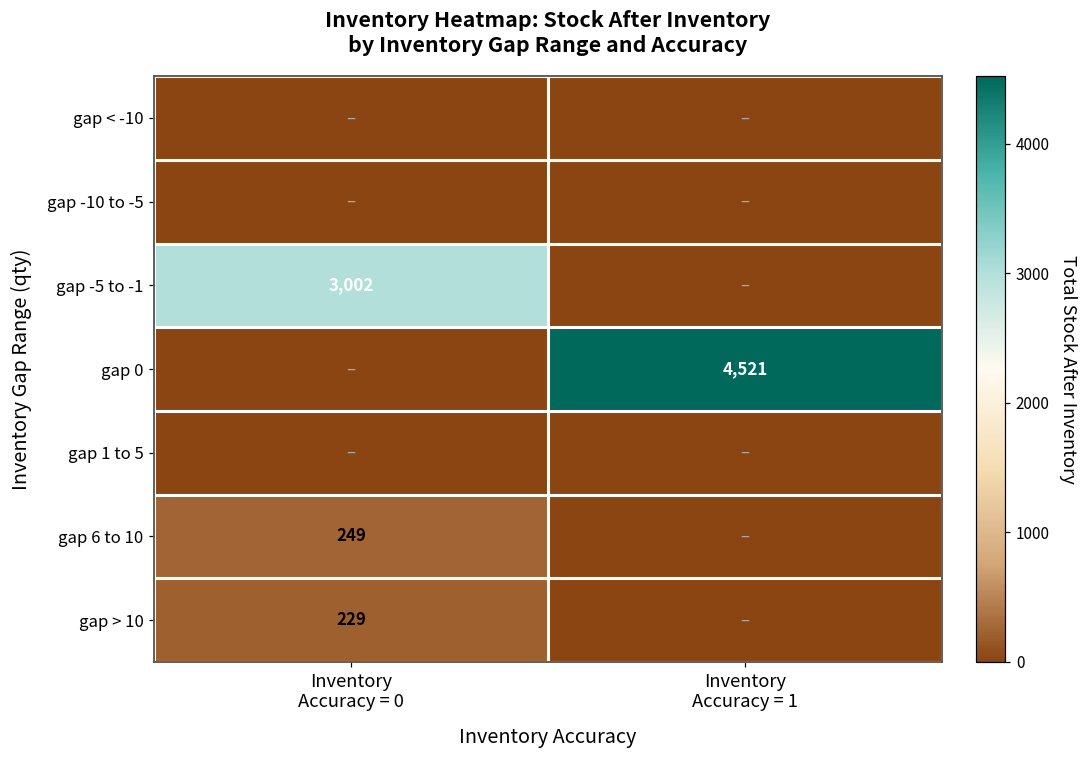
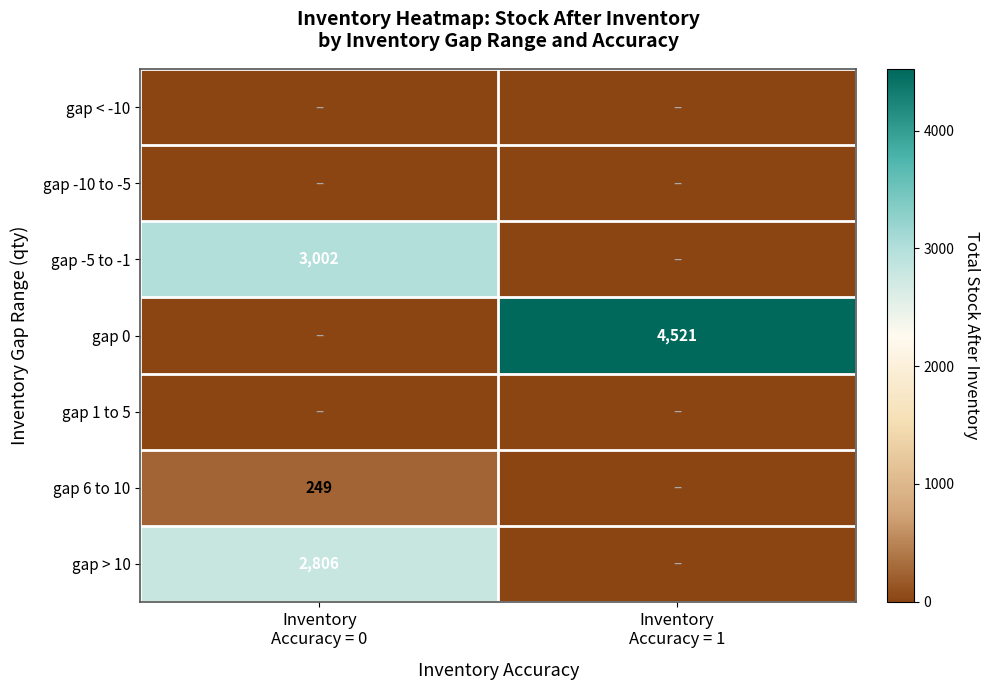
gap > 10, Inventory Accuracy = 0: 229 -> 2,806
